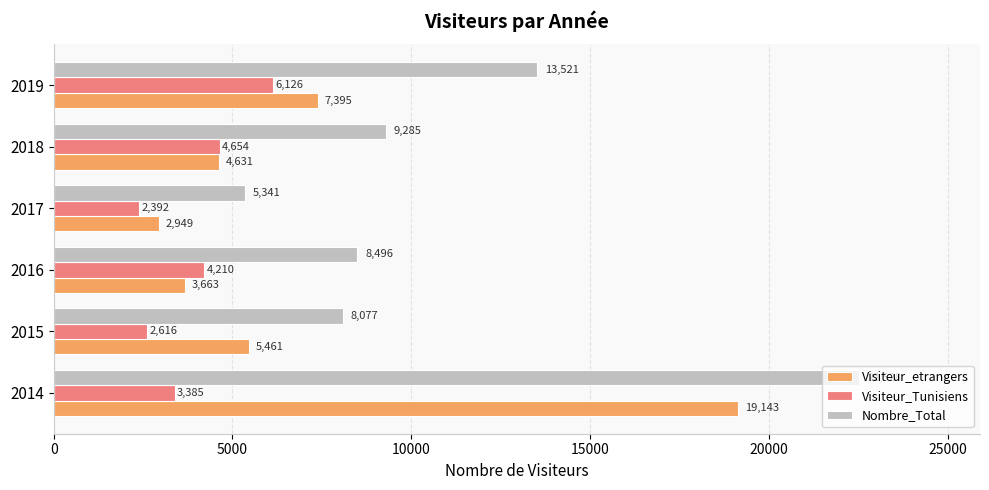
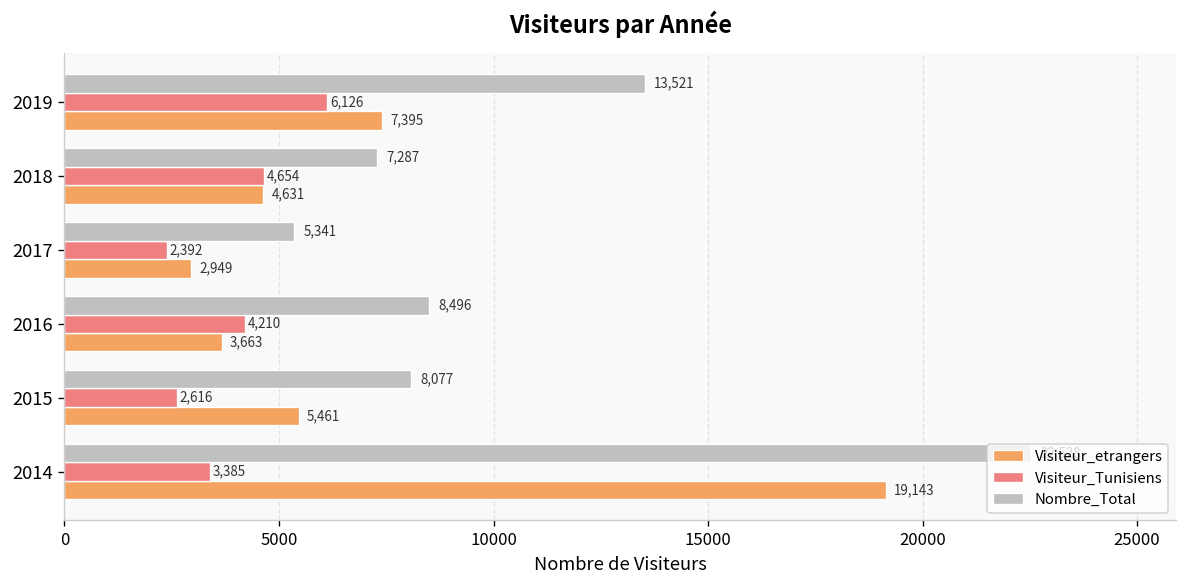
Nombre_Total, 2018: 9,285 -> 7,287
